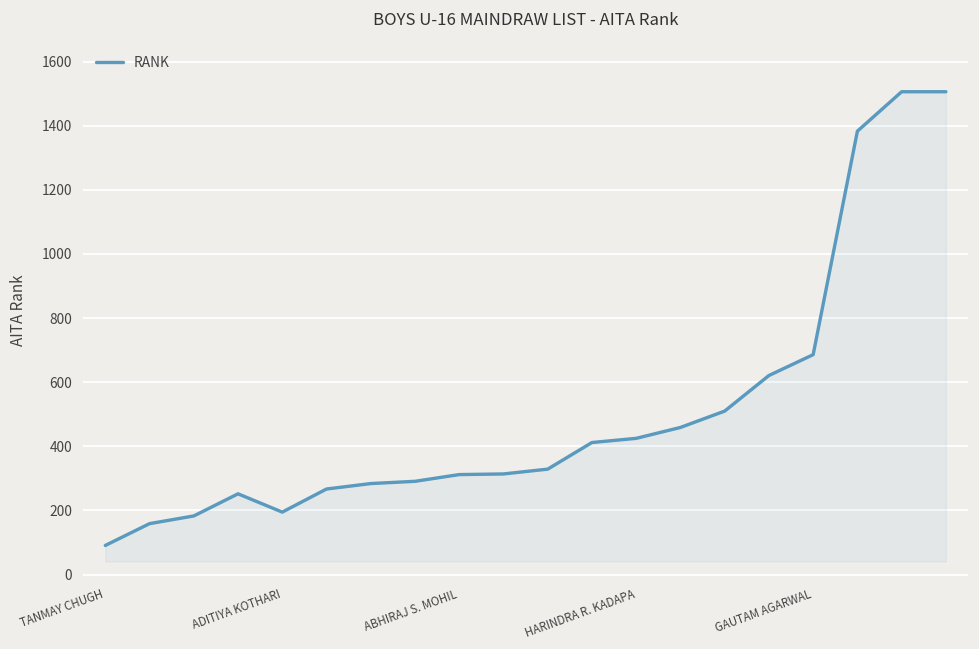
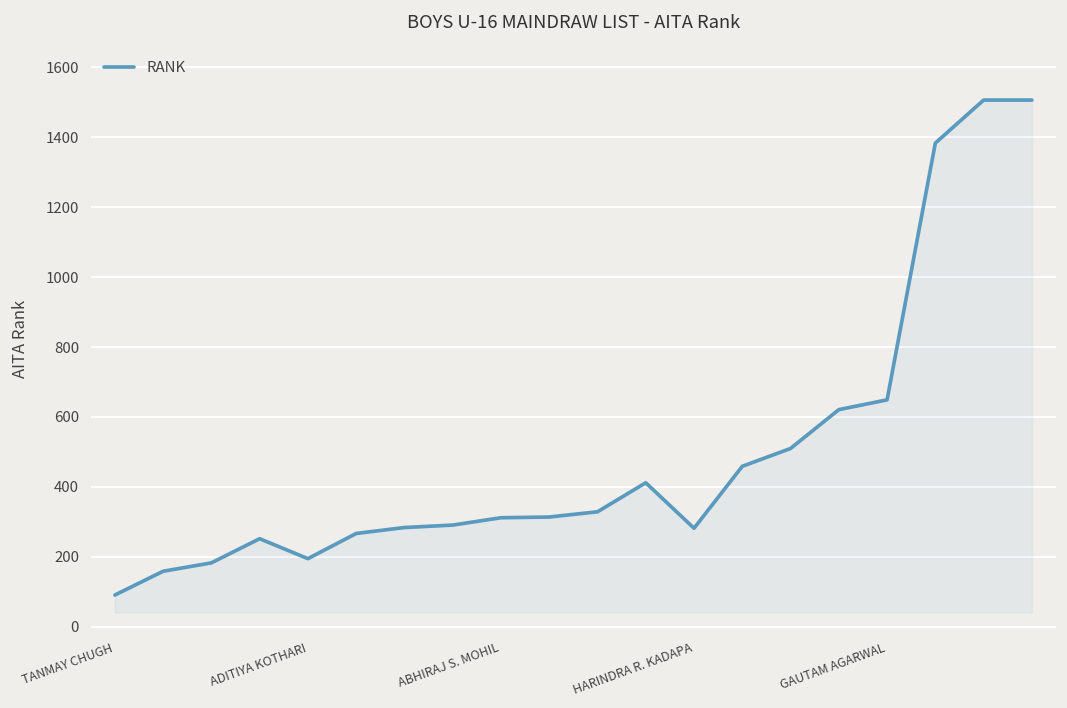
HARINDRA R. KADAPA: 430 -> 280
GAUTAM AGARWAL: 690 -> 650
